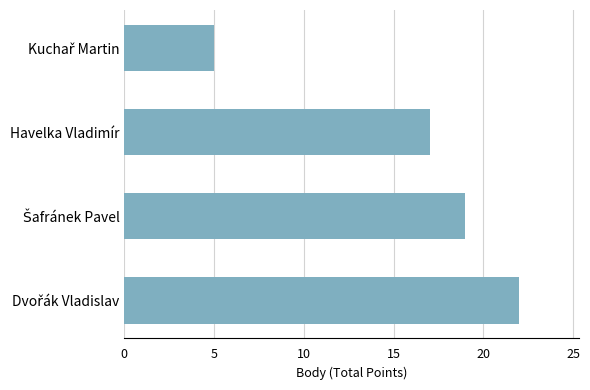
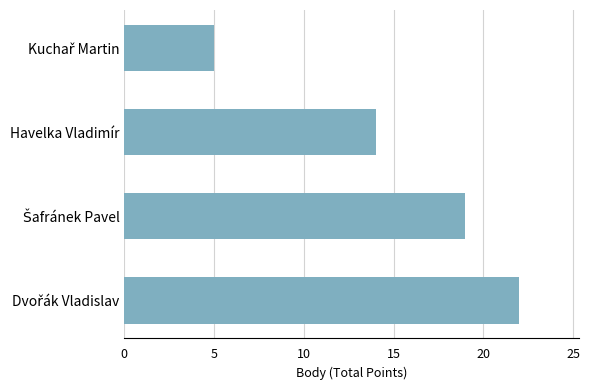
Havelka Vladimír: 17 -> 14
